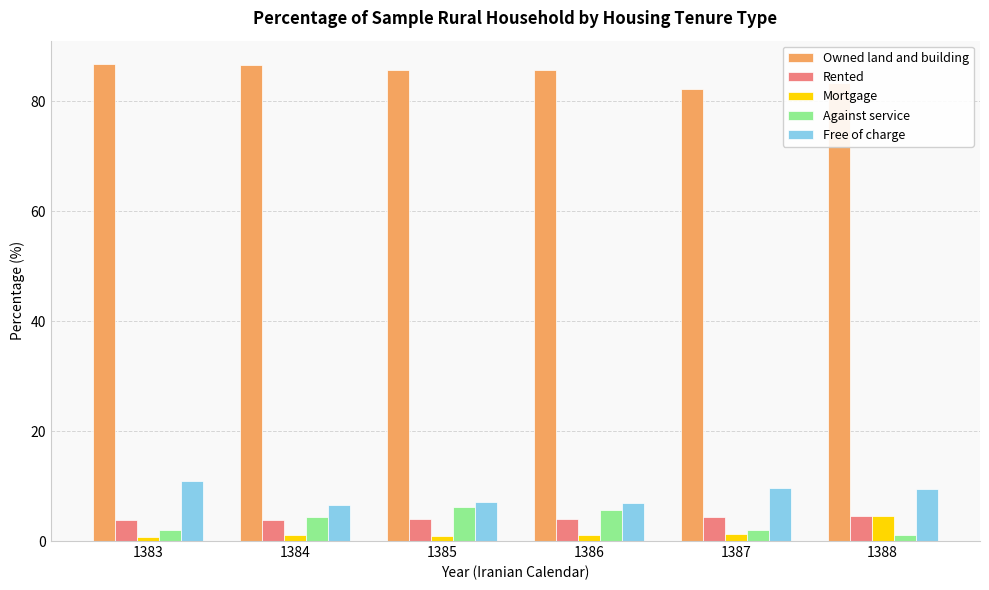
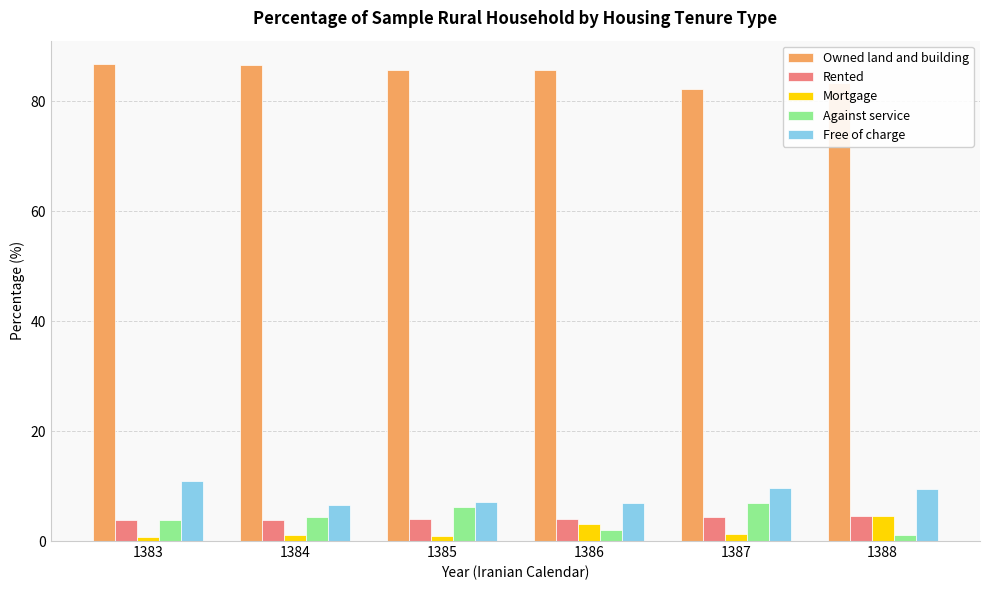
Against service, 1383: 2 -> 4
Mortgage, 1386: 1 -> 3
Against service, 1386: 6 -> 2
Against service, 1387: 2 -> 7
